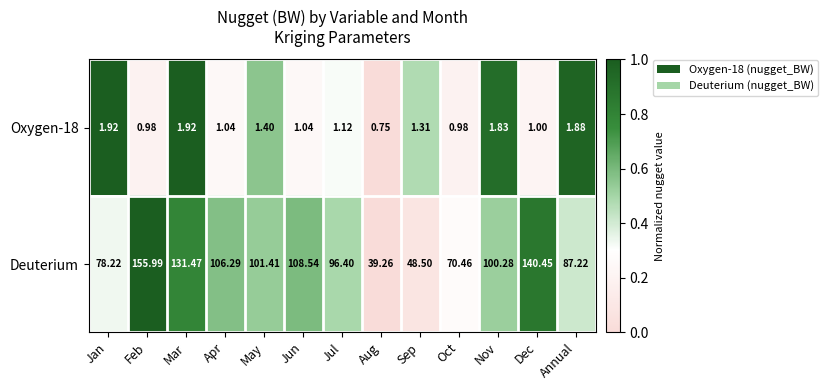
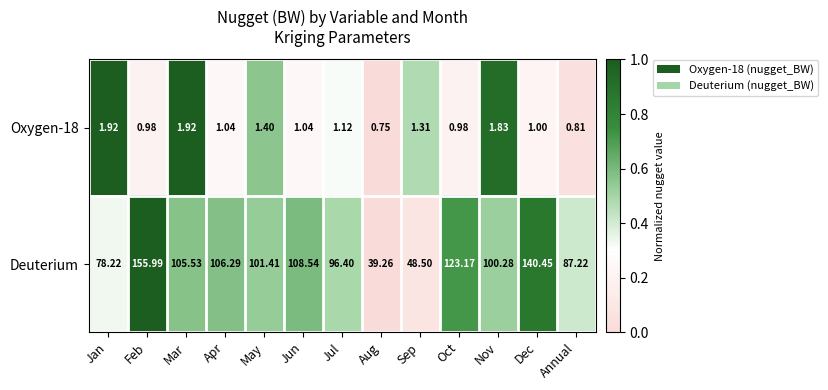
Oxygen-18, Annual: 1.88 -> 0.81
Deuterium, Mar: 131.47 -> 105.53
Deuterium, Oct: 70.46 -> 123.17
